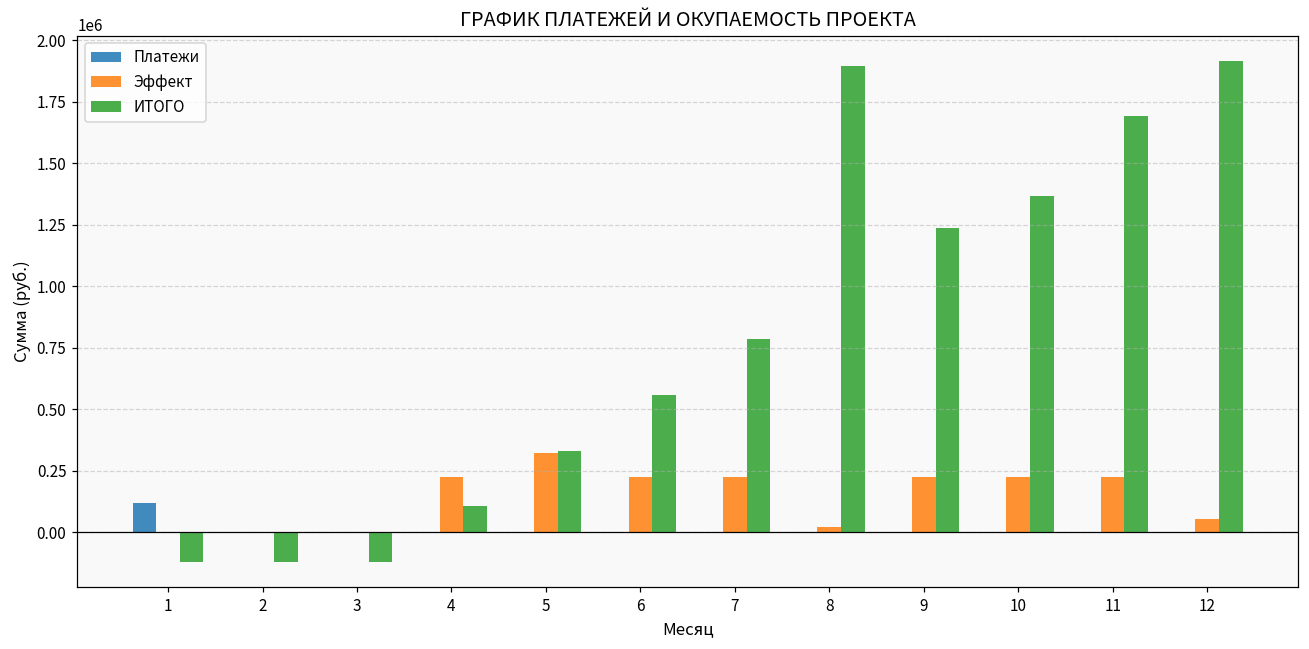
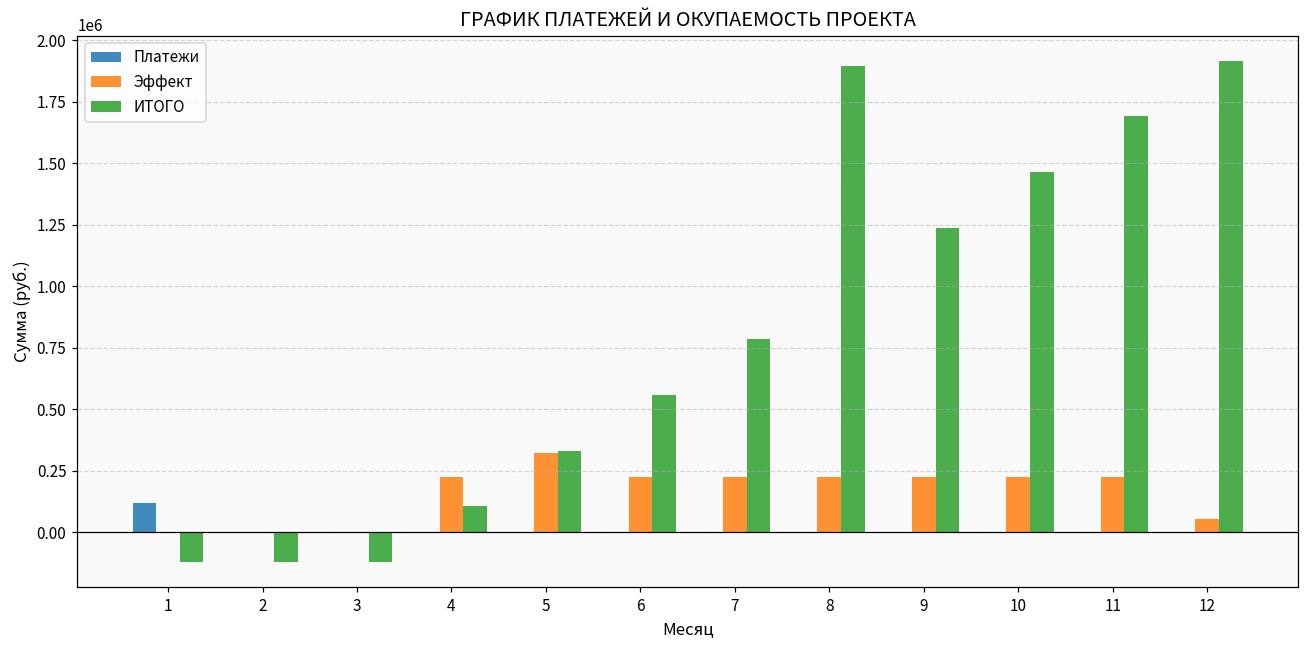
Эффект, 8: 20000 -> 230000
ИТОГО, 10: 1370000 -> 1460000
